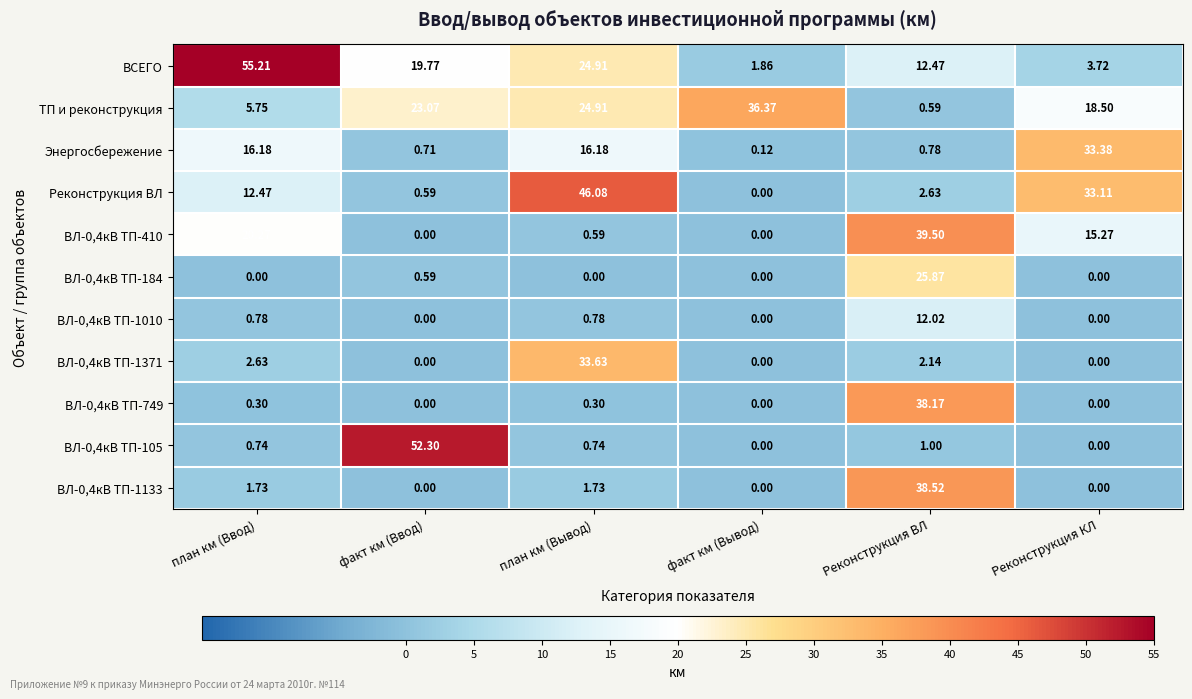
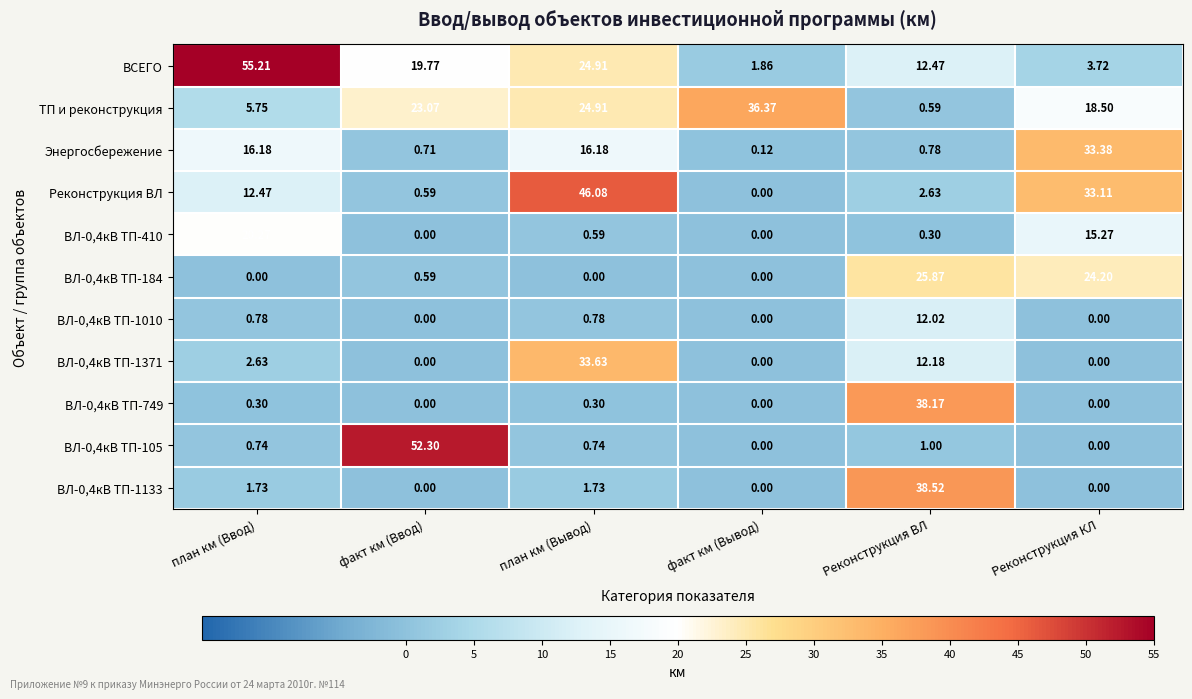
ВЛ-0,4кВ ТП-410, Реконструкция ВЛ: 39.50 -> 0.30
ВЛ-0,4кВ ТП-184, Реконструкция КЛ: 0.00 -> 24.20
ВЛ-0,4кВ ТП-1371, Реконструкция ВЛ: 2.14 -> 12.18
